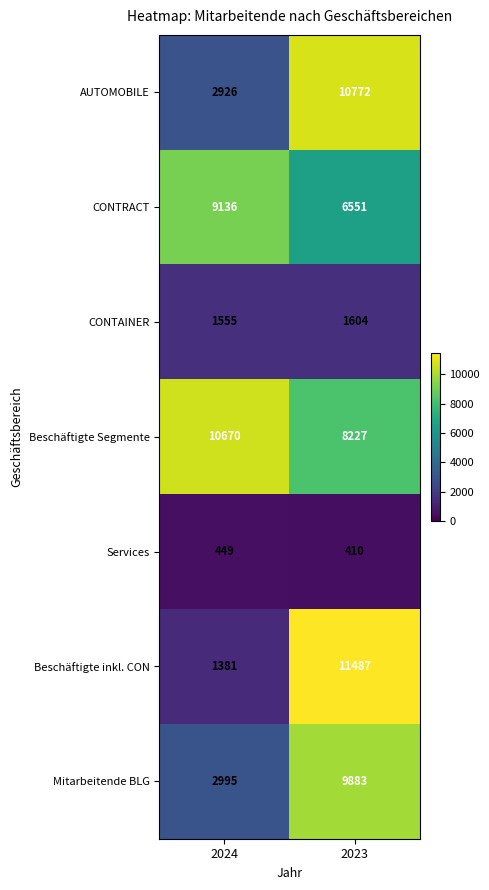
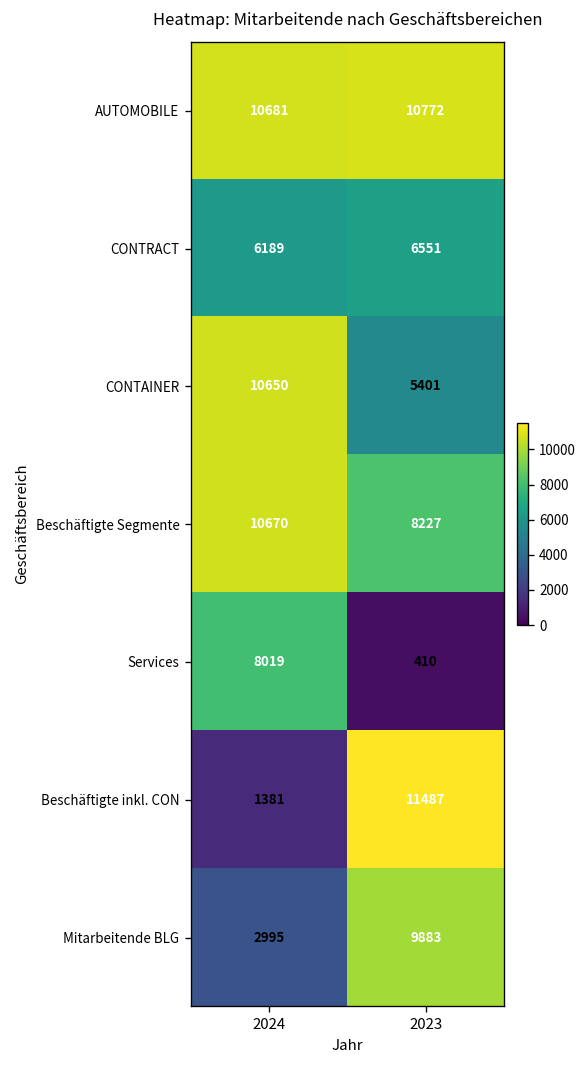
AUTOMOBILE, 2024: 2926 -> 10681
CONTRACT, 2024: 9136 -> 6189
CONTAINER, 2024: 1555 -> 10650
CONTAINER, 2023: 1604 -> 5401
Services, 2024: 449 -> 8019
